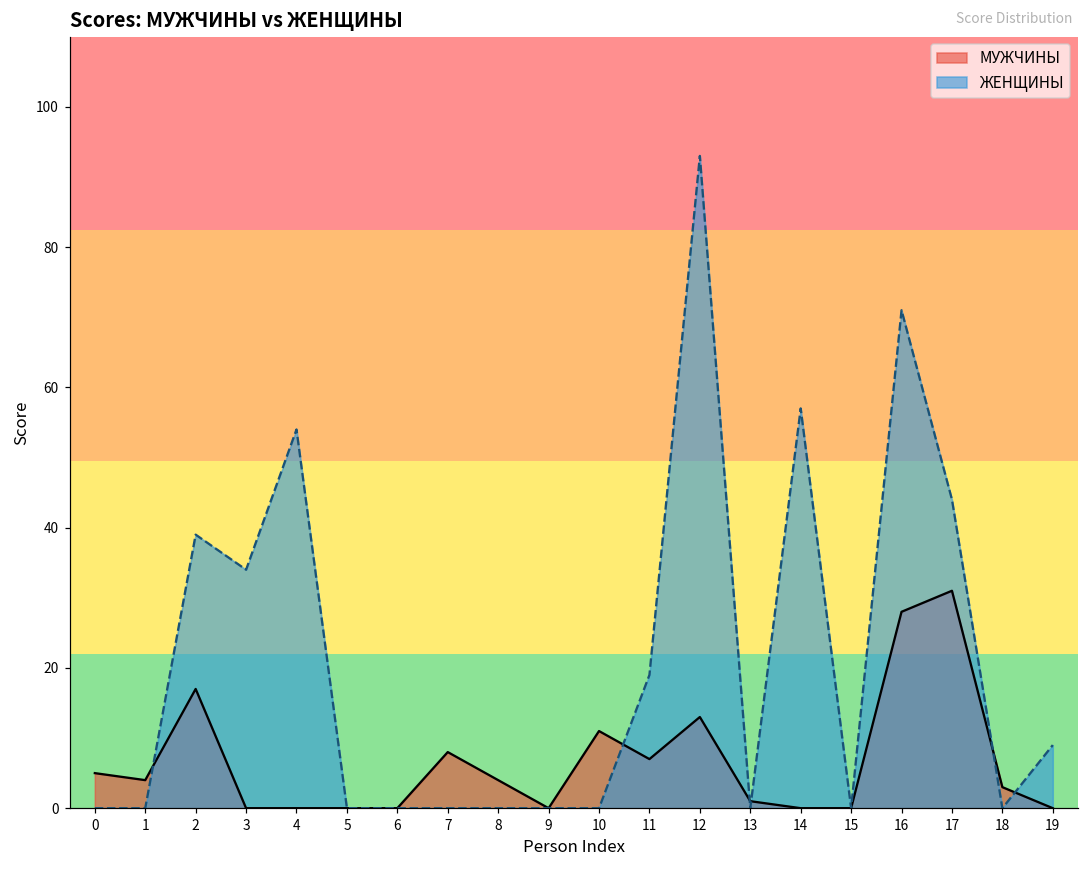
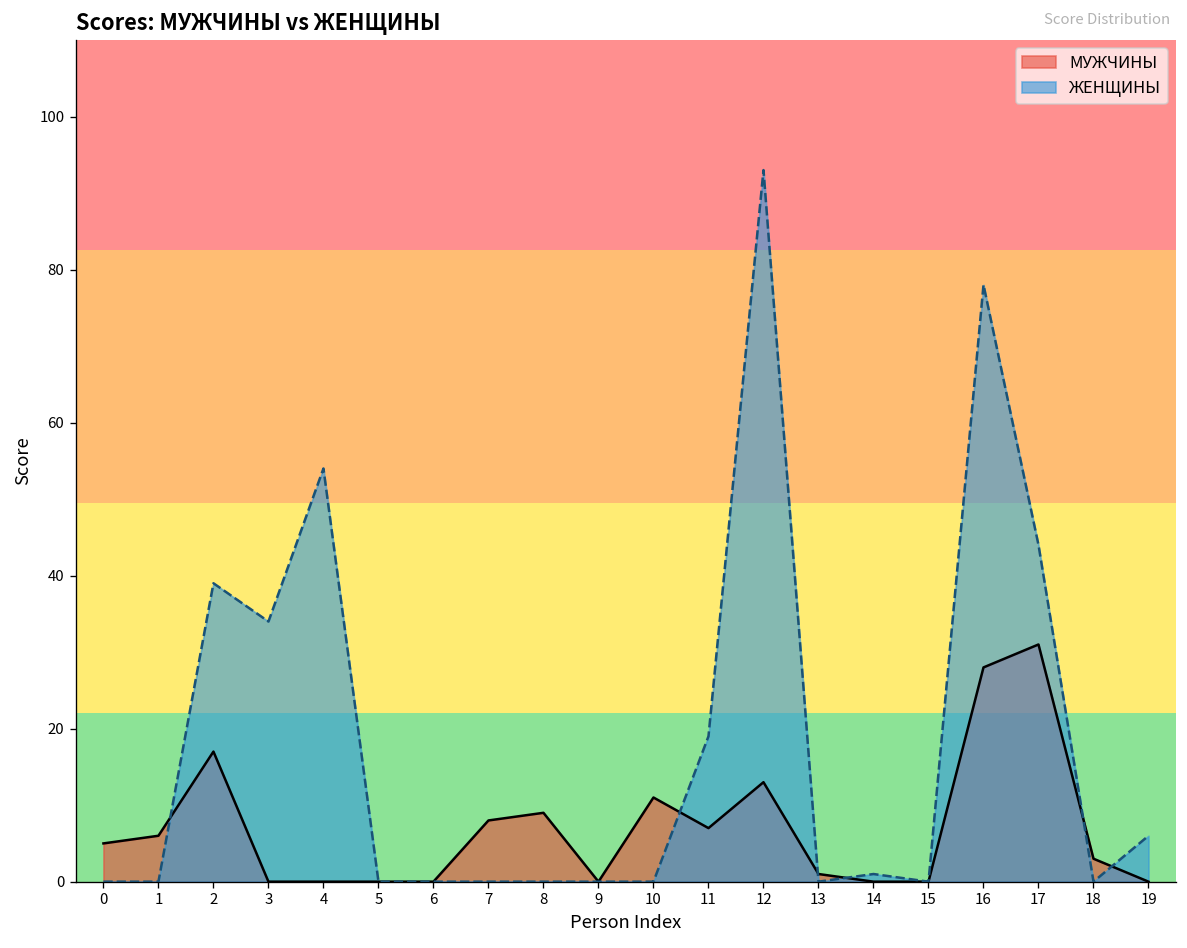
МУЖЧИНЫ, 1: 4 -> 6
МУЖЧИНЫ, 8: 4 -> 9
ЖЕНЩИНЫ, 14: 57 -> 1
ЖЕНЩИНЫ, 16: 71 -> 78
ЖЕНЩИНЫ, 19: 9 -> 6
